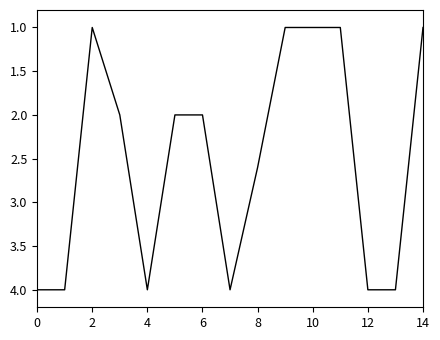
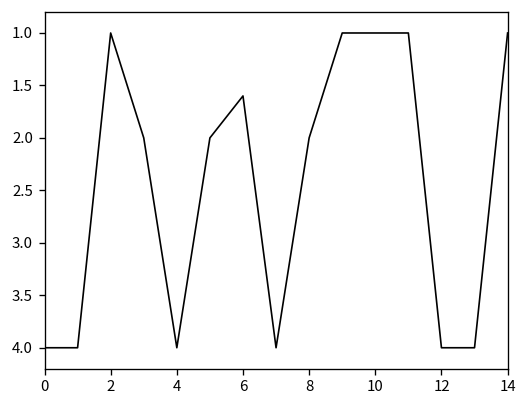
6: 2.0 -> 1.6
8: 2.6 -> 2.0
